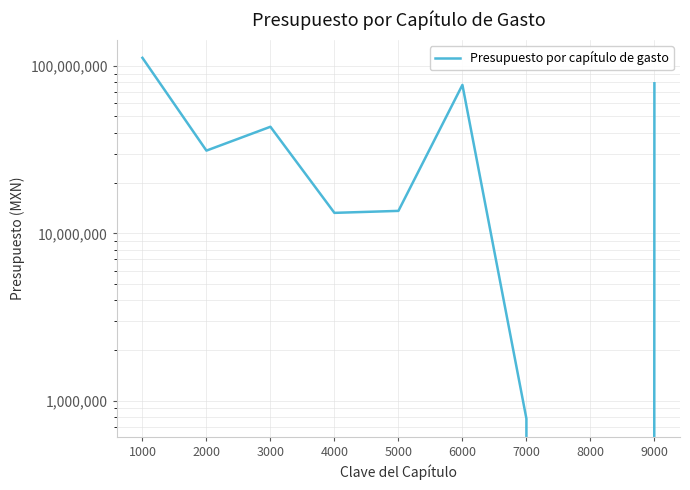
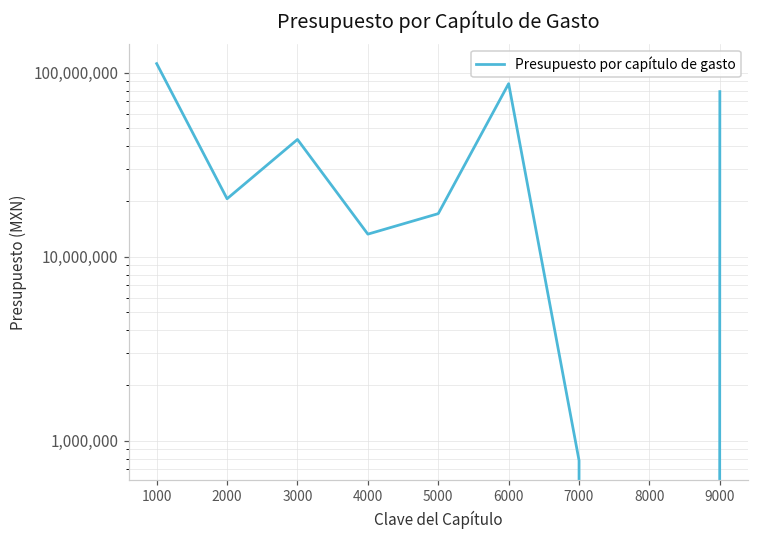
2000: 31,000,000 -> 21,000,000
5000: 14,000,000 -> 17,000,000
6000: 80,000,000 -> 90,000,000
